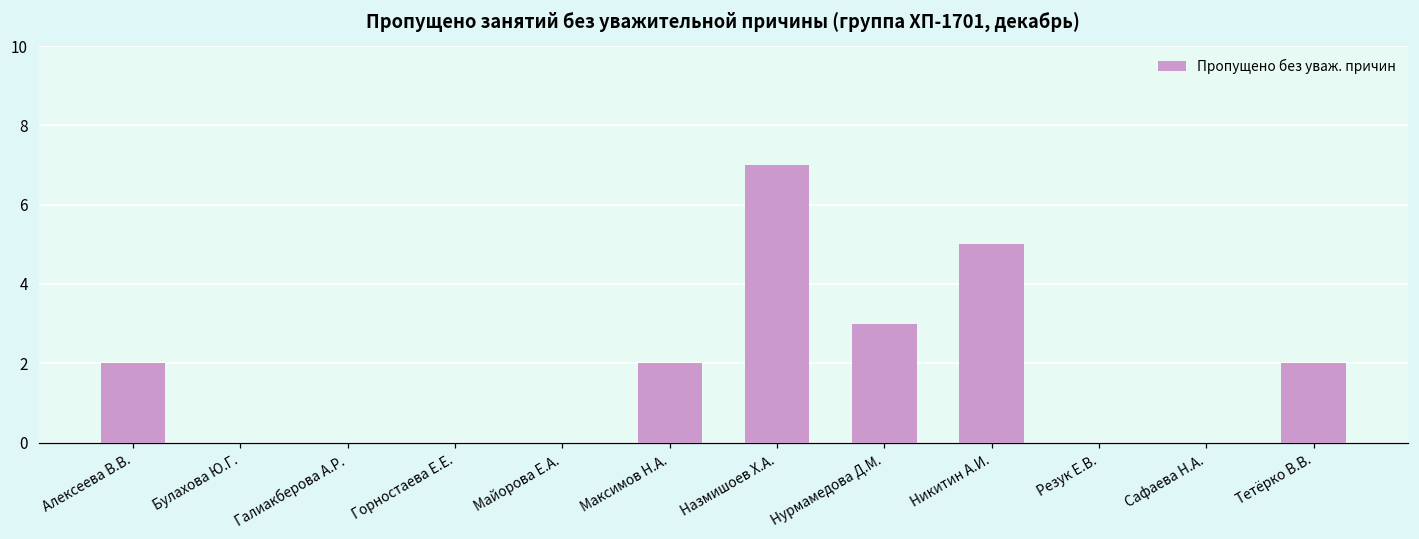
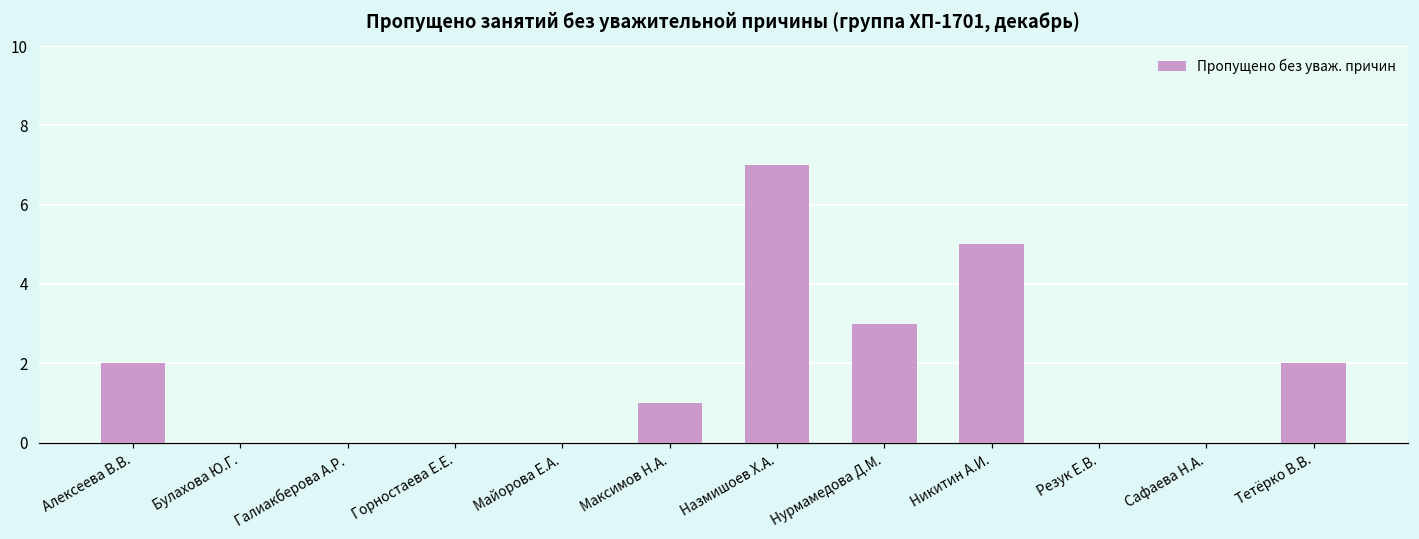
Максимов Н.А.: 2 -> 1
